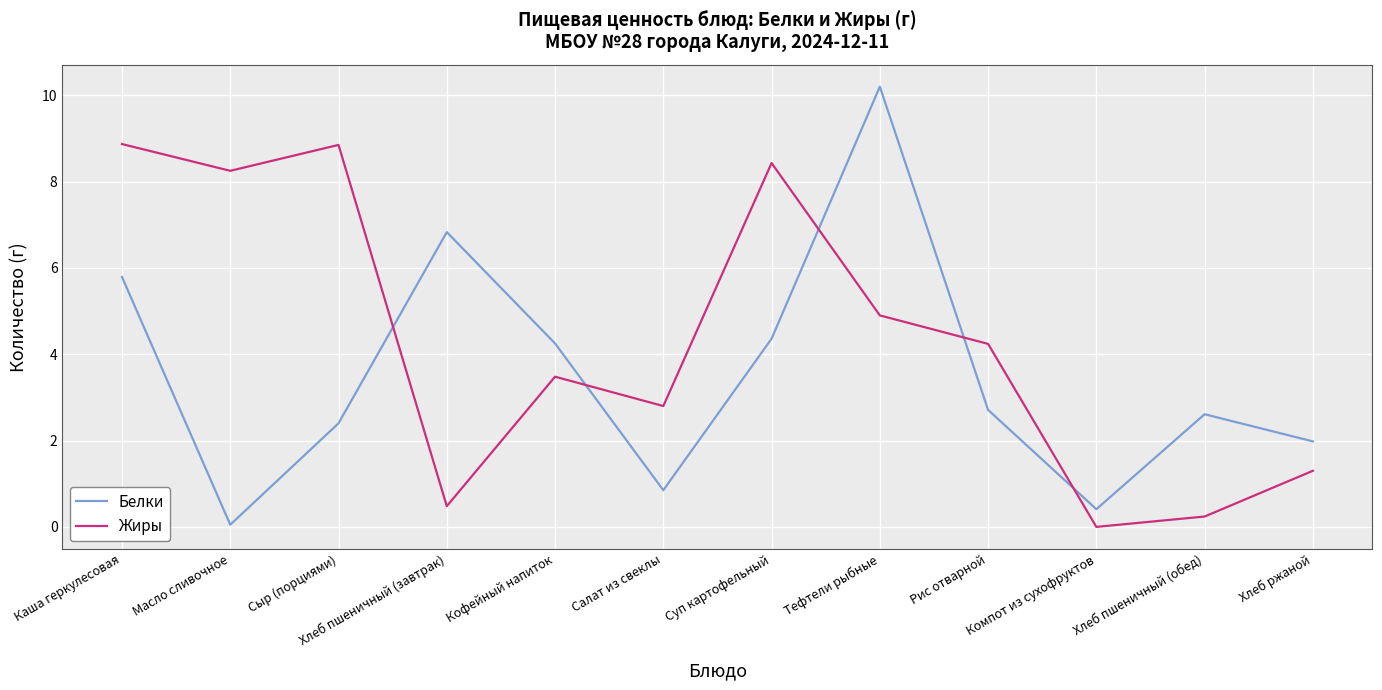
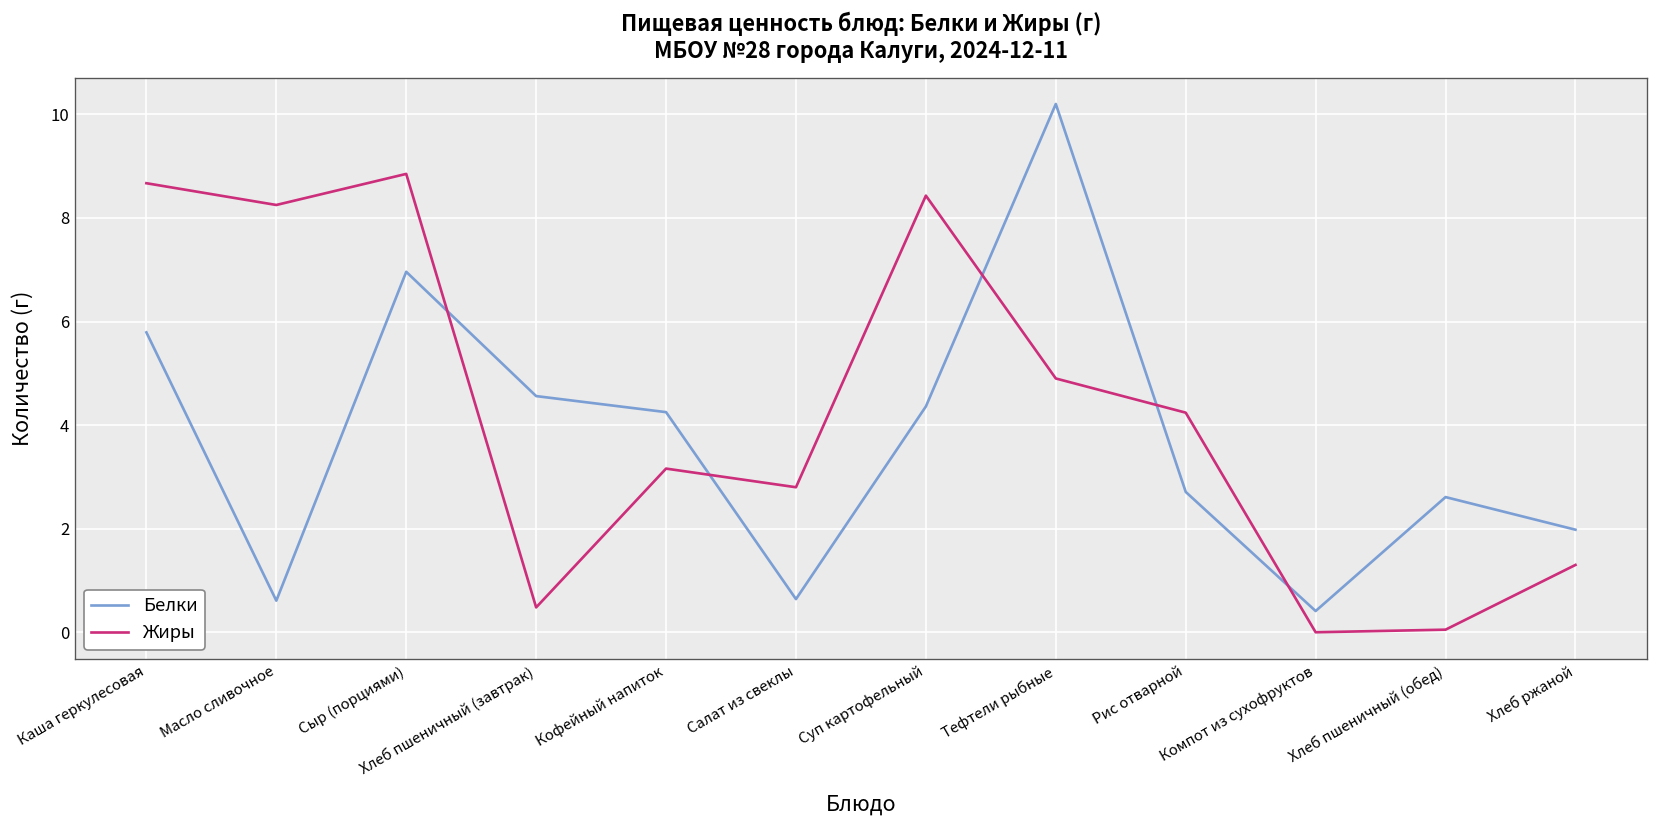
Жиры, Каша геркулесовая: 8.9 -> 8.7
Белки, Масло сливочное: 0.1 -> 0.6
Белки, Сыр (порциями): 2.4 -> 7.0
Белки, Хлеб пшеничный (завтрак): 6.8 -> 4.6
Жиры, Кофейный напиток: 3.5 -> 3.2
Белки, Салат из свеклы: 0.9 -> 0.6
Жиры, Хлеб пшеничный (обед): 0.2 -> 0.1
